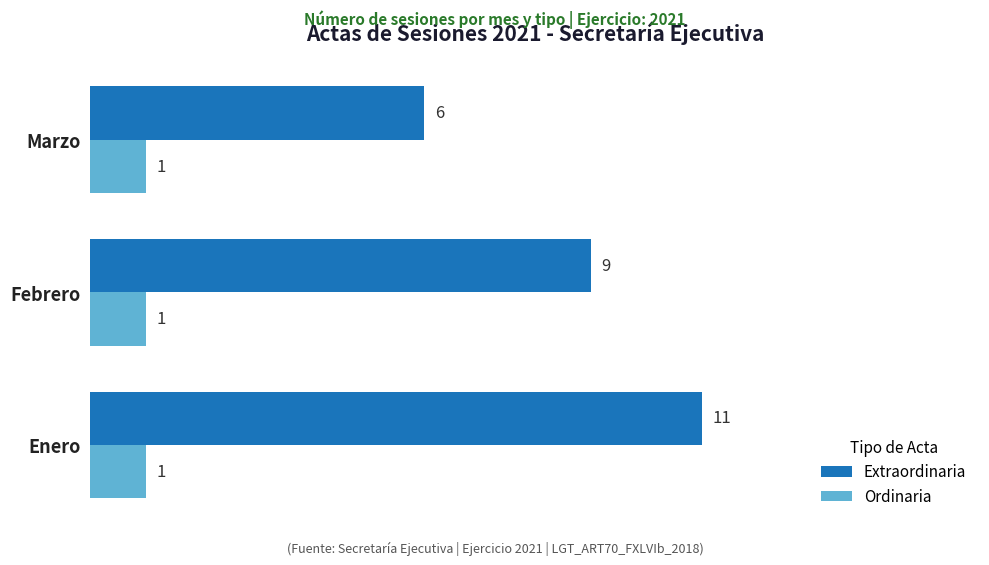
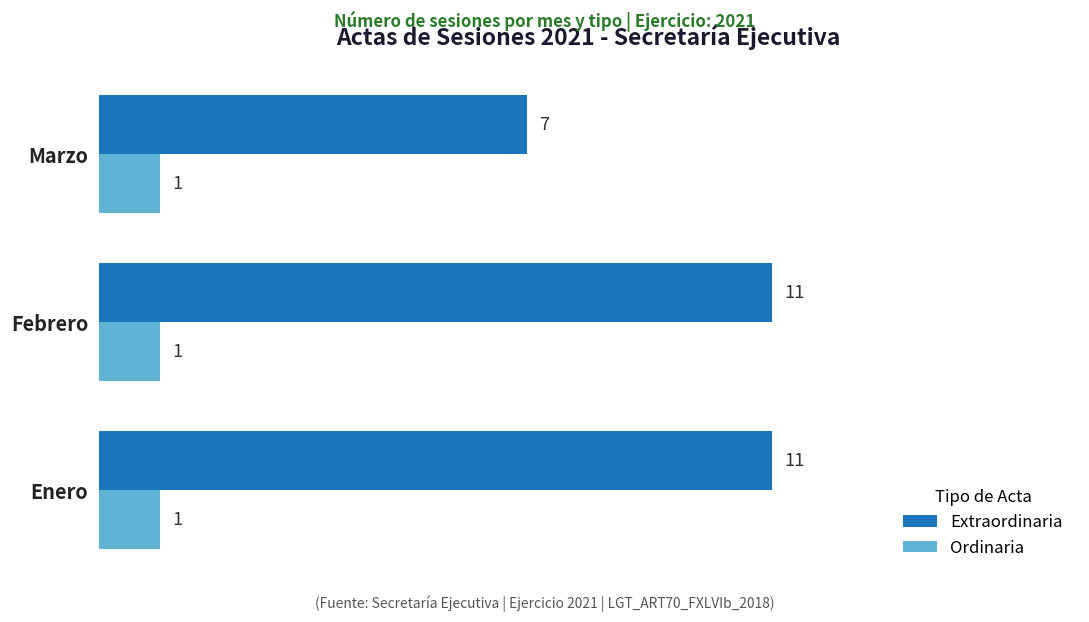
Extraordinaria, Marzo: 6 -> 7
Extraordinaria, Febrero: 9 -> 11
